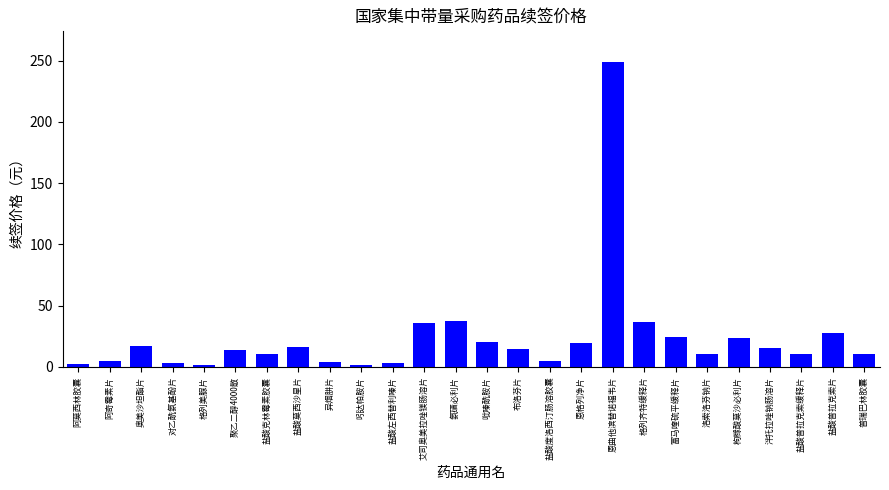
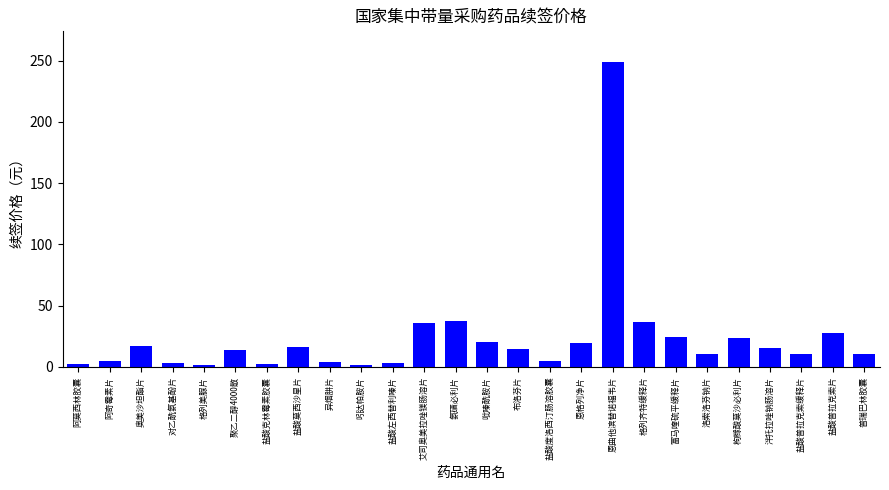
盐酸克林霉素胶囊: 11 -> 2
